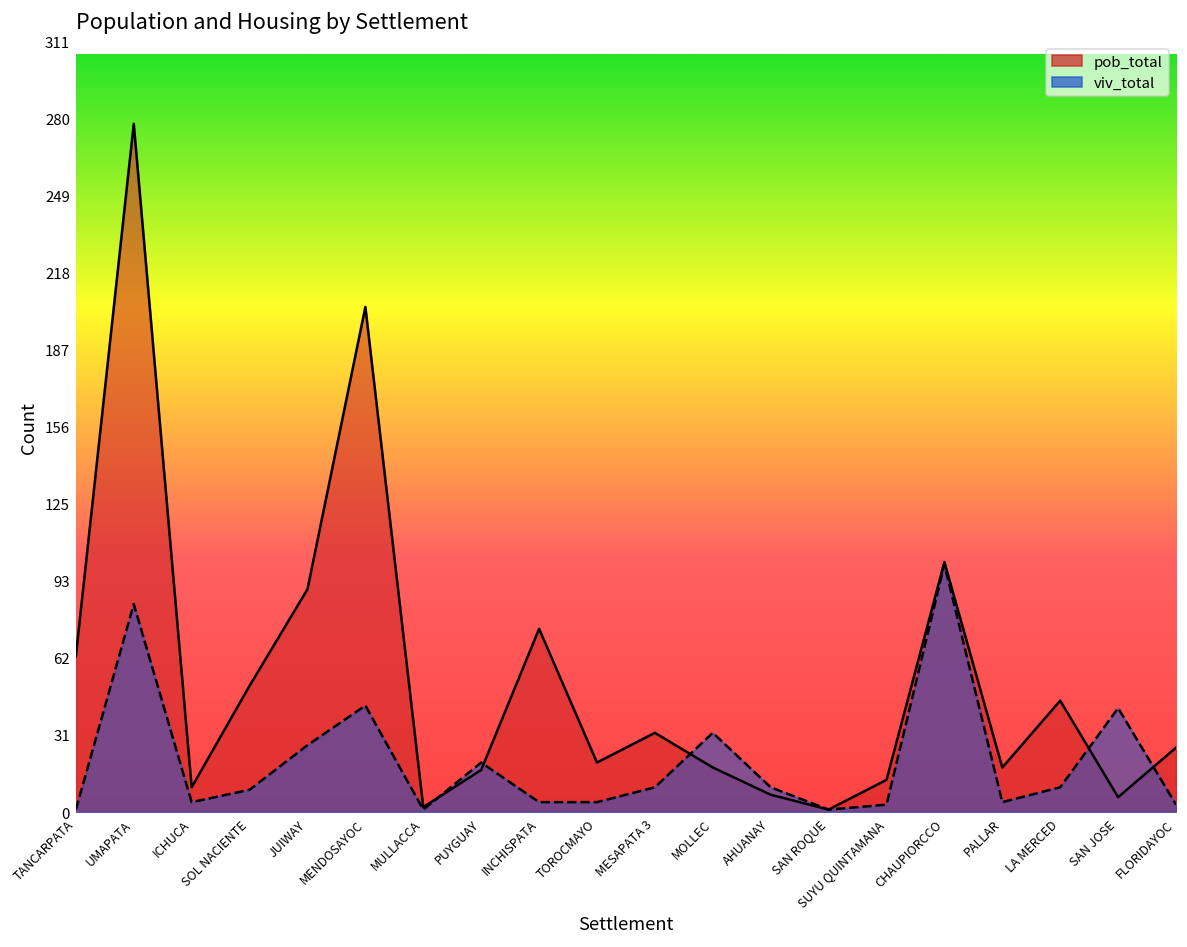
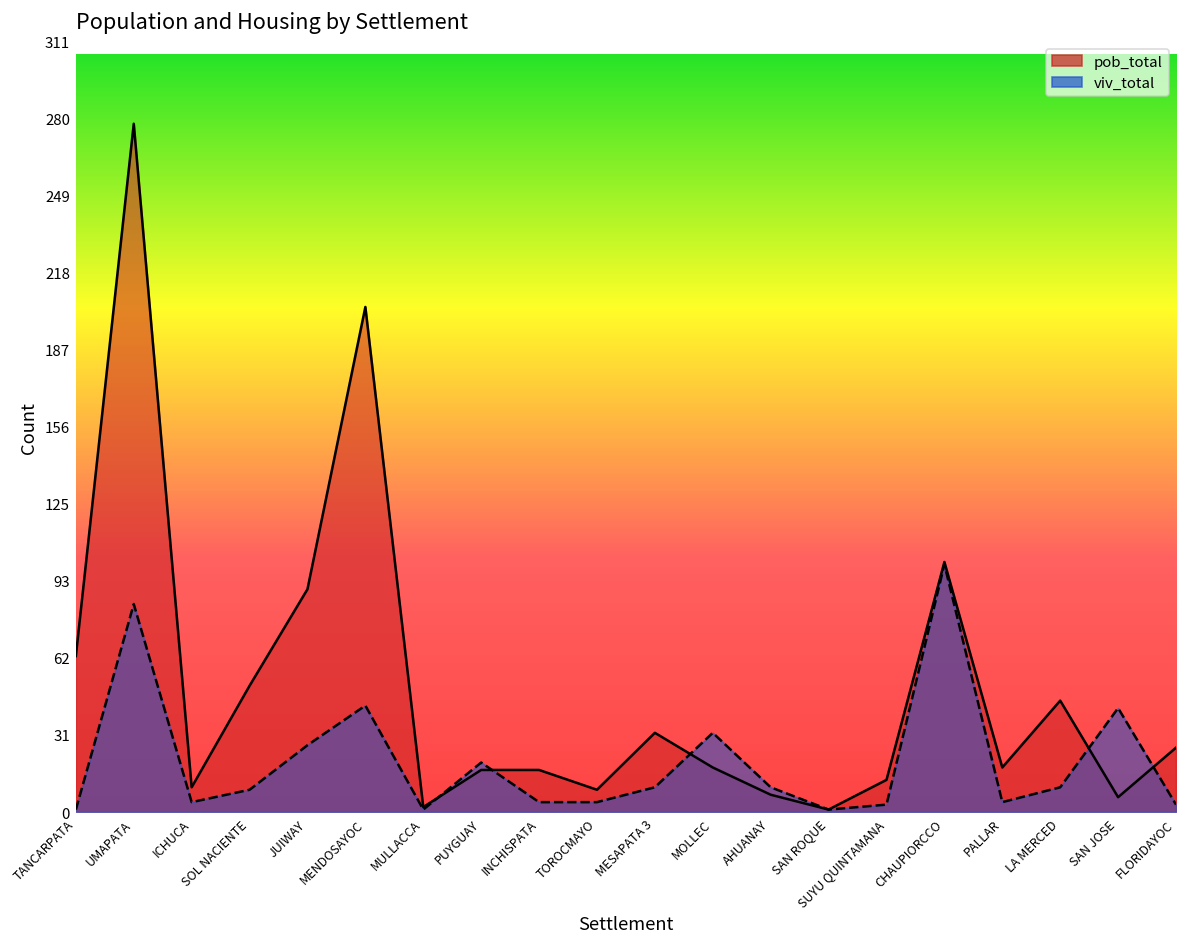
pob_total, INCHISPATA: 74 -> 17
pob_total, TOROCMAYO: 20 -> 9
